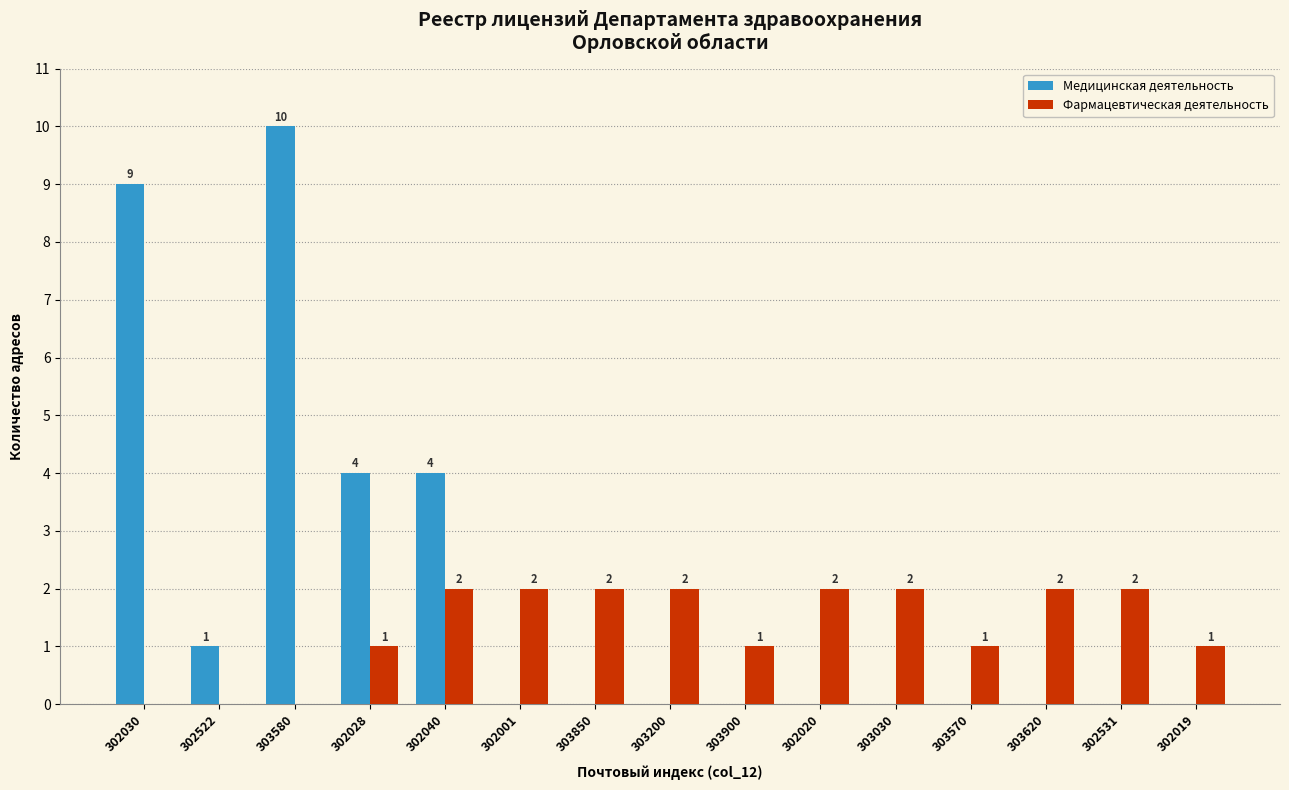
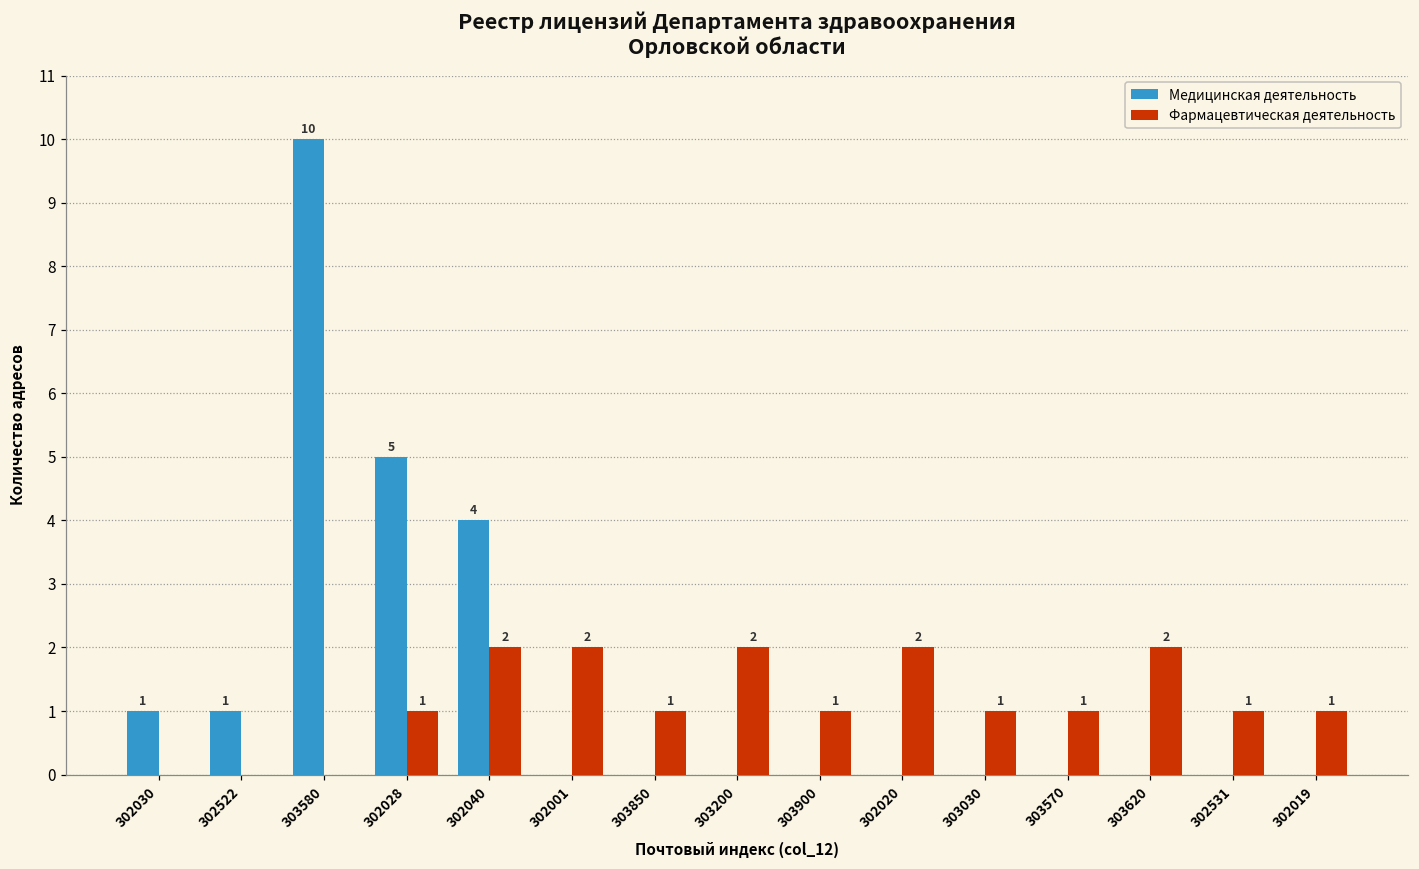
Медицинская деятельность, 302030: 9 -> 1
Медицинская деятельность, 302028: 4 -> 5
Фармацевтическая деятельность, 303850: 2 -> 1
Фармацевтическая деятельность, 303030: 2 -> 1
Фармацевтическая деятельность, 302531: 2 -> 1
